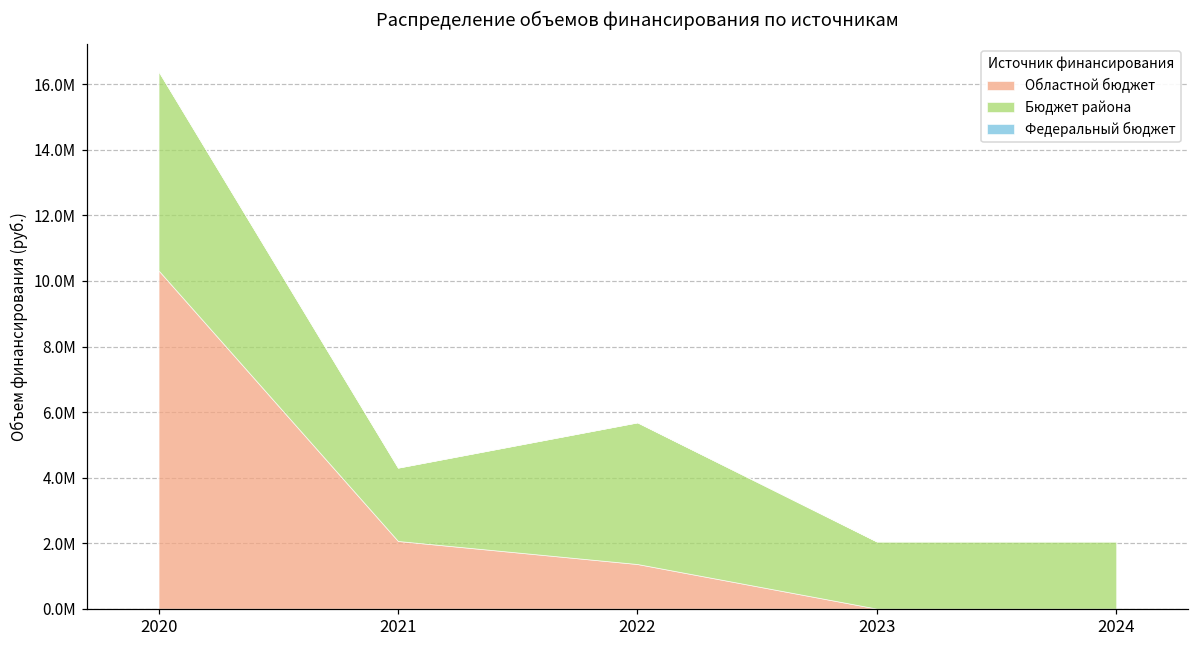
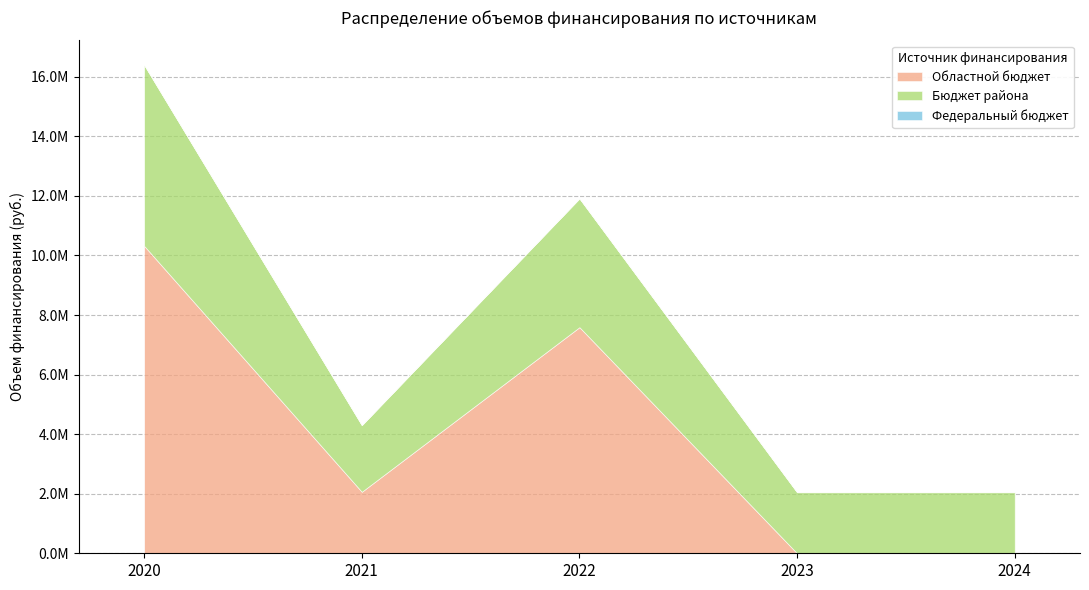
Областной бюджет, 2022: 1400000 -> 7600000
